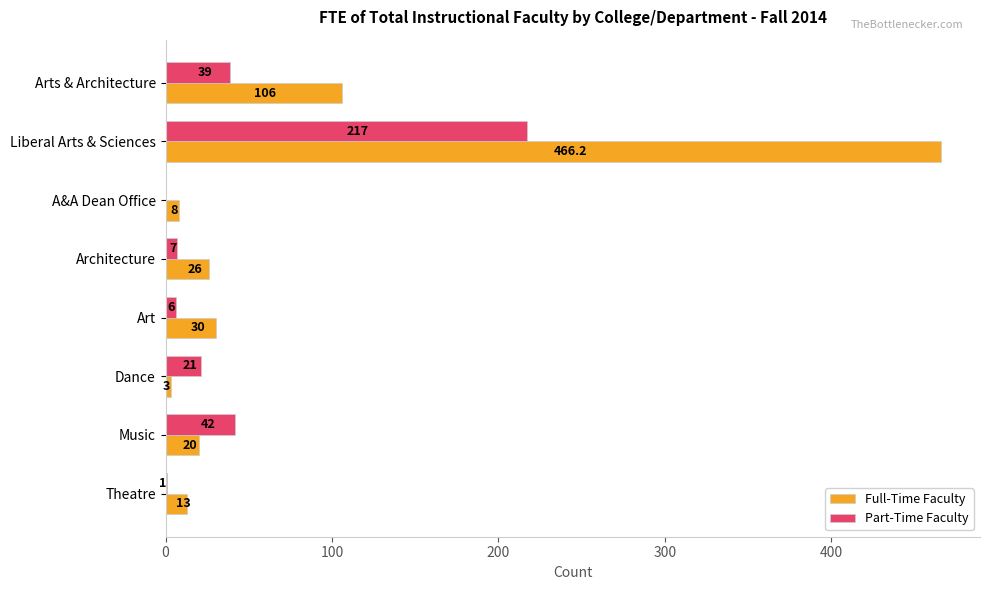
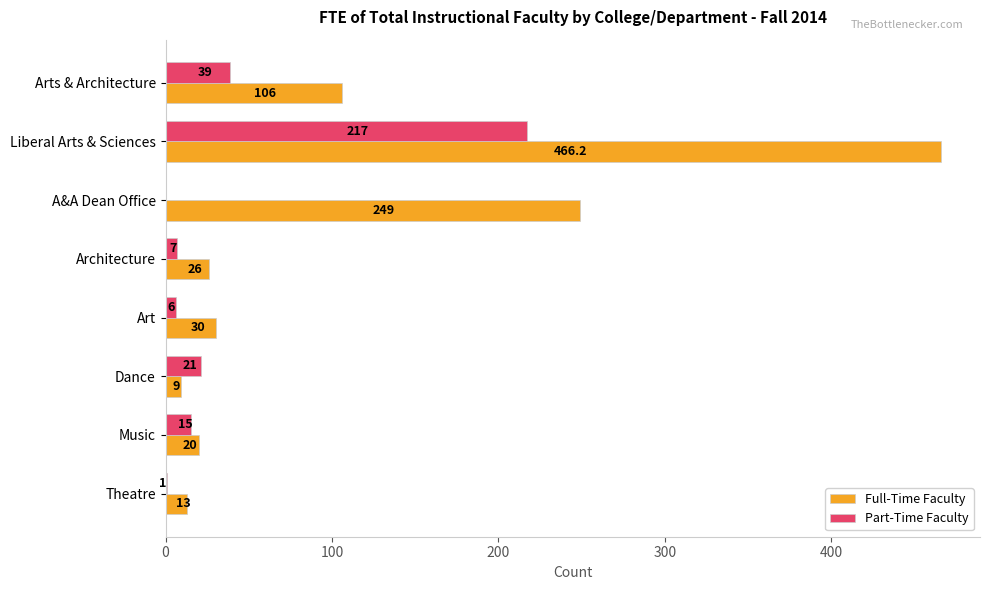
Full-Time Faculty, A&A Dean Office: 8 -> 249
Full-Time Faculty, Dance: 3 -> 9
Part-Time Faculty, Music: 42 -> 15
